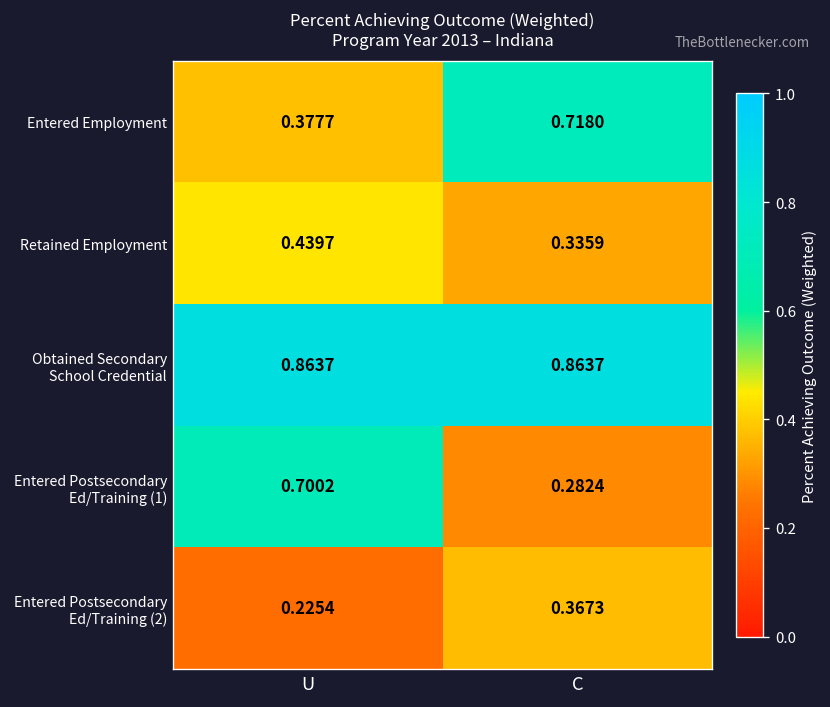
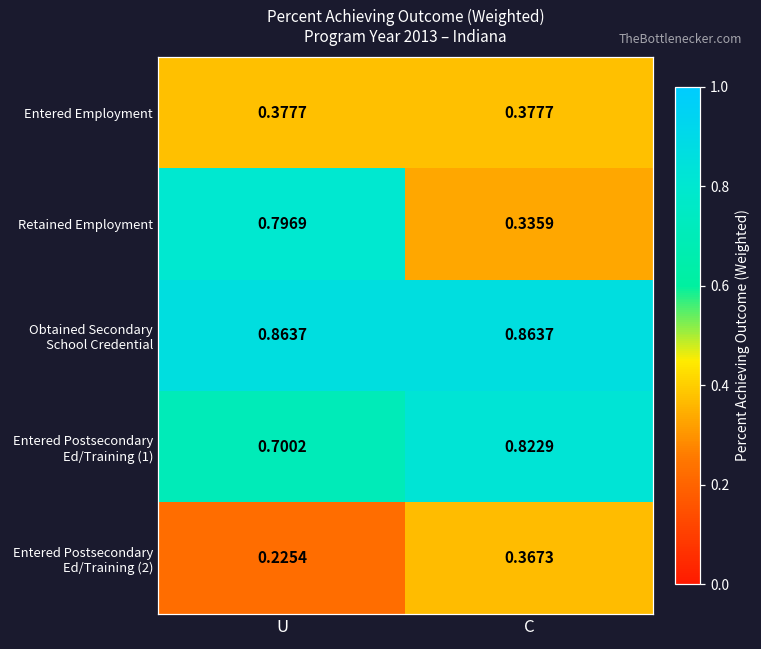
Entered Employment, C: 0.7180 -> 0.3777
Retained Employment, U: 0.4397 -> 0.7969
Entered Postsecondary Ed/Training (1), C: 0.2824 -> 0.8229
